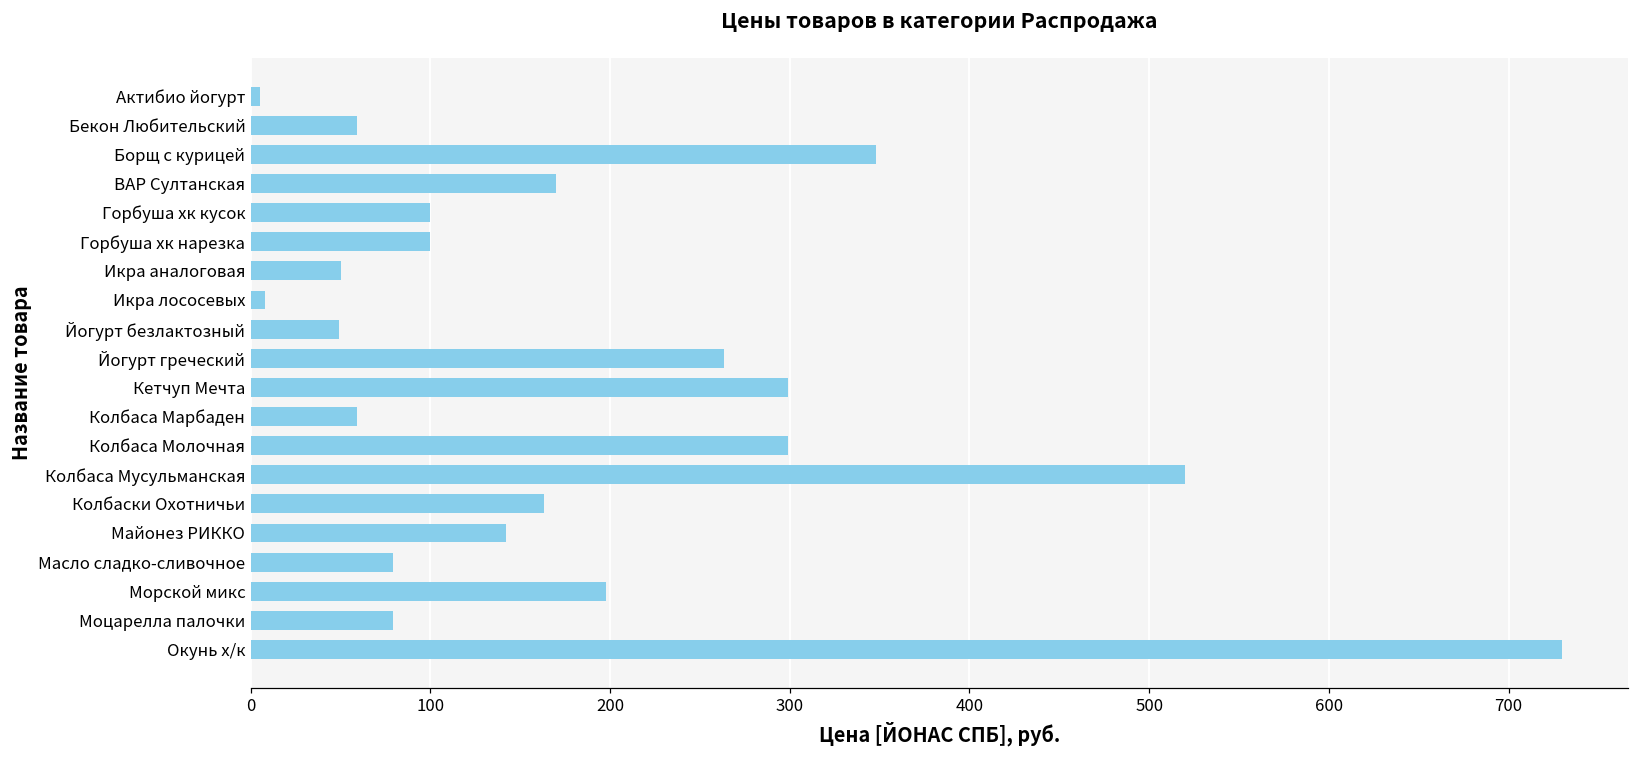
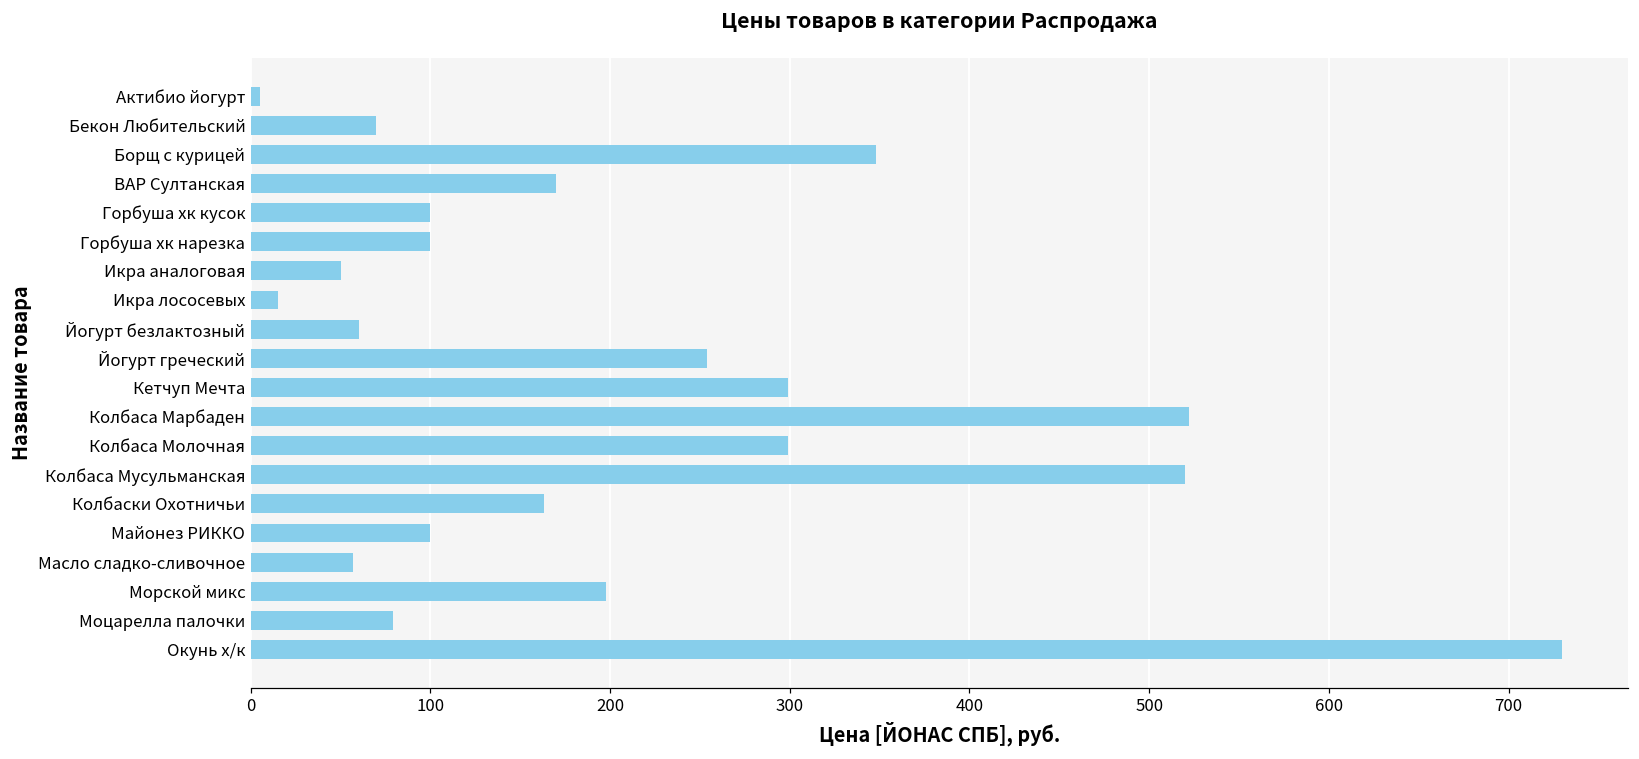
Бекон Любительский: 59 -> 70
Икра лососевых: 8 -> 15
Йогурт безлактозный: 49 -> 60
Йогурт греческий: 263 -> 254
Колбаса Марбаден: 59 -> 522
Майонез РИККО: 142 -> 100
Масло сладко-сливочное: 79 -> 57
